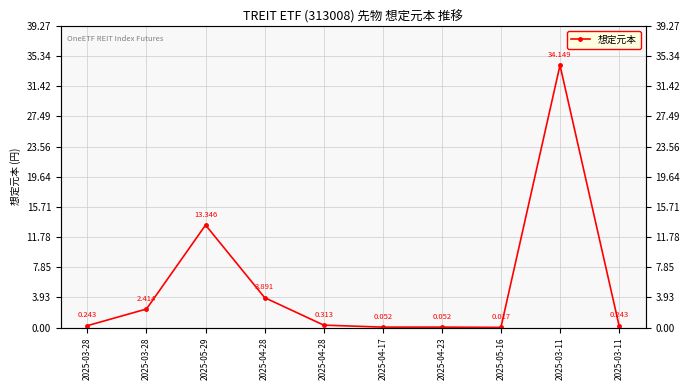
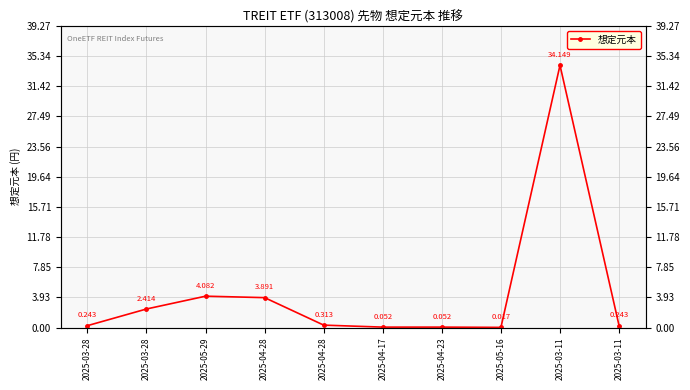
2025-05-29: 13.346 -> 4.082
